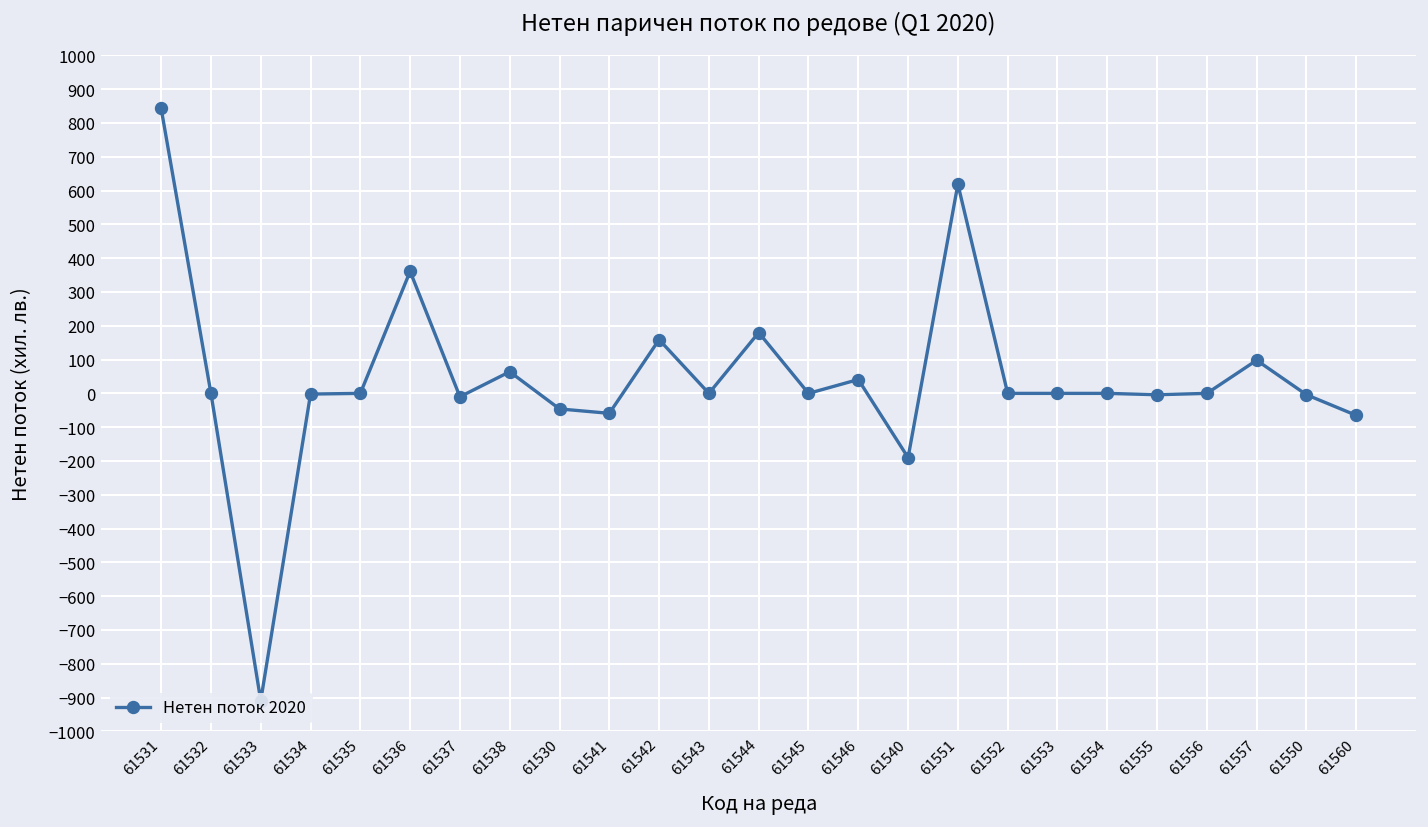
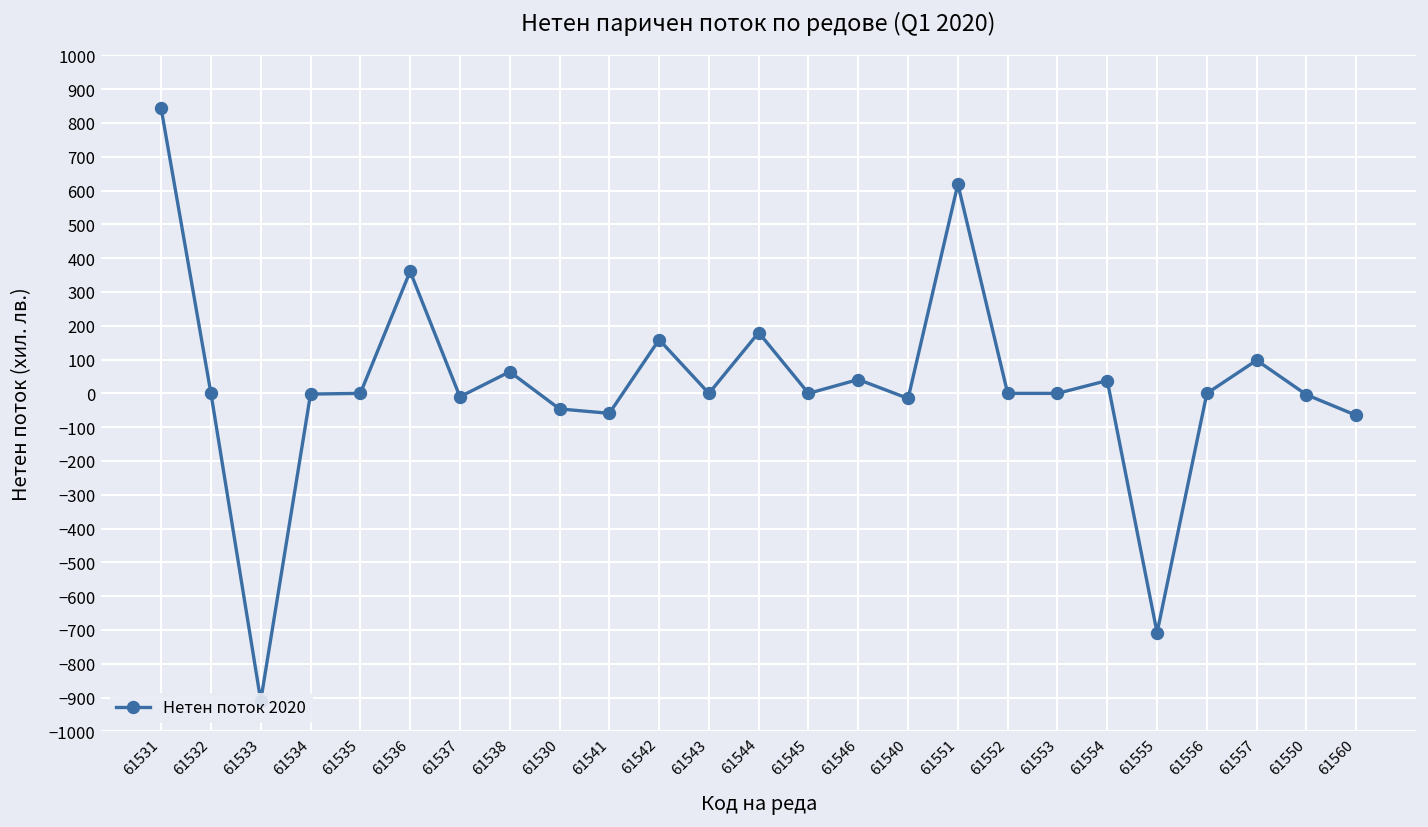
61540: -190 -> -20
61554: 0 -> 40
61555: 0 -> -710
